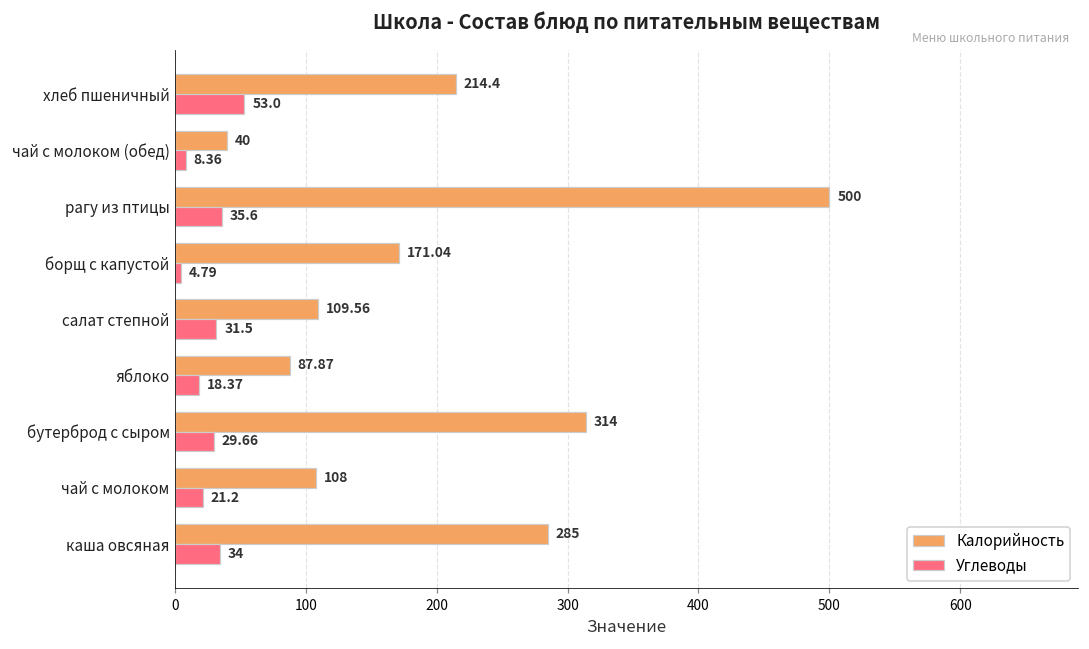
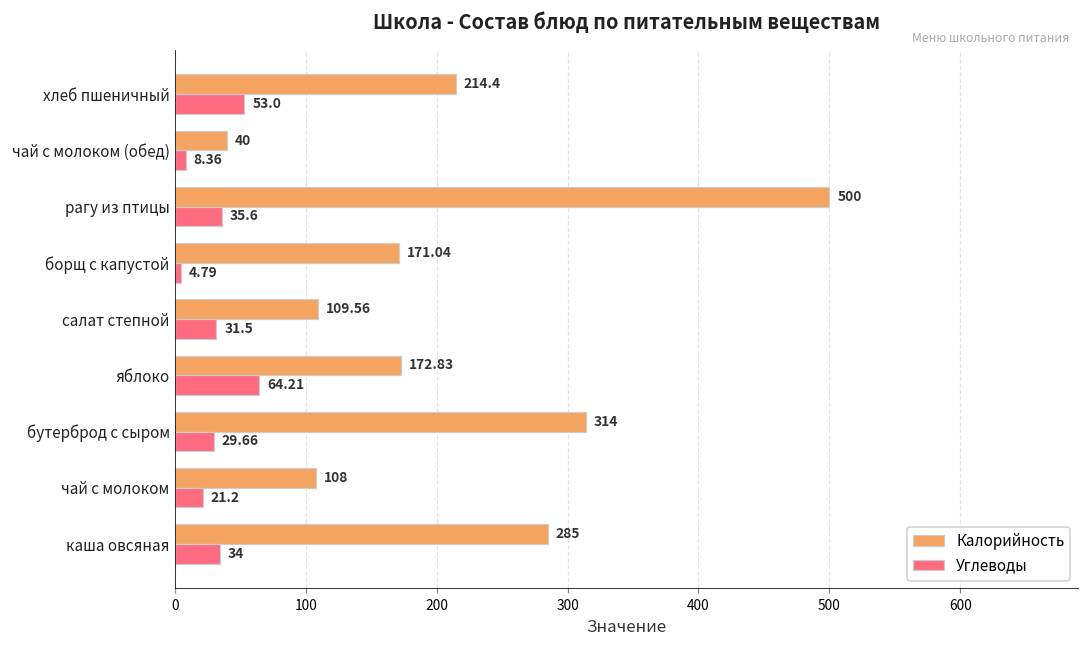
Калорийность, яблоко: 87.87 -> 172.83
Углеводы, яблоко: 18.37 -> 64.21
